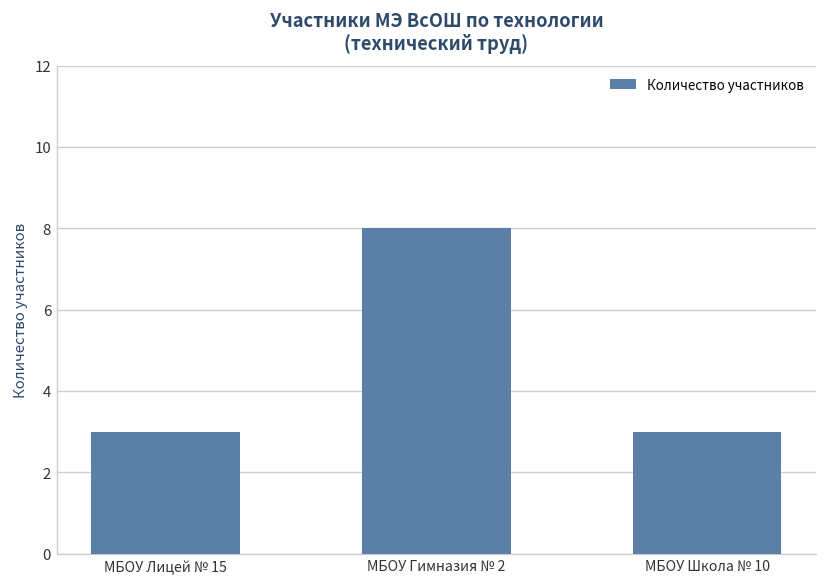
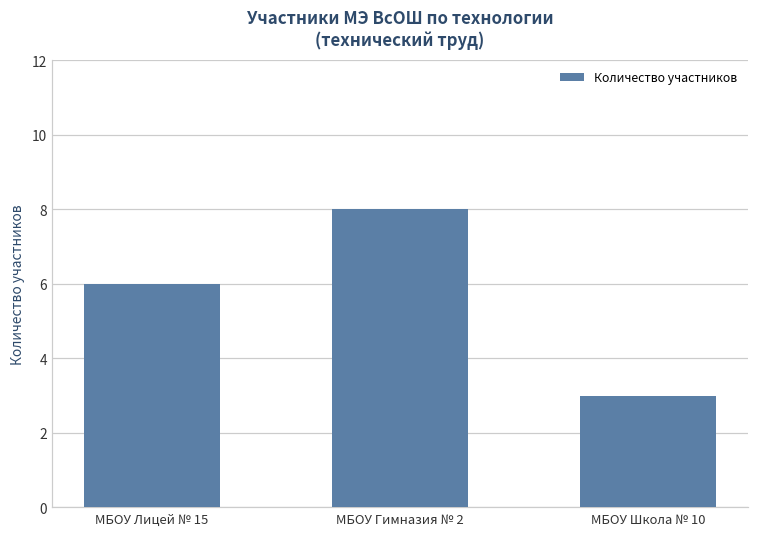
МБОУ Лицей № 15: 3 -> 6
